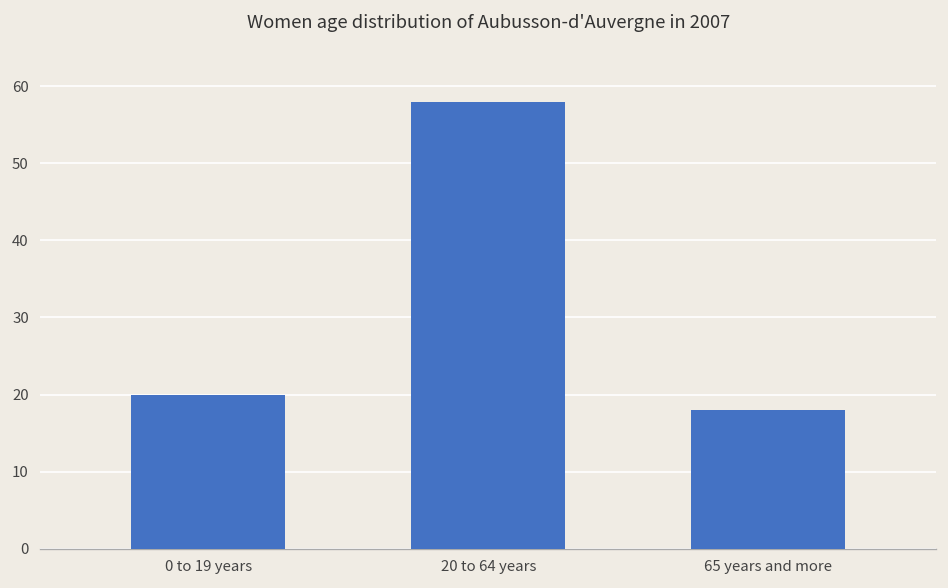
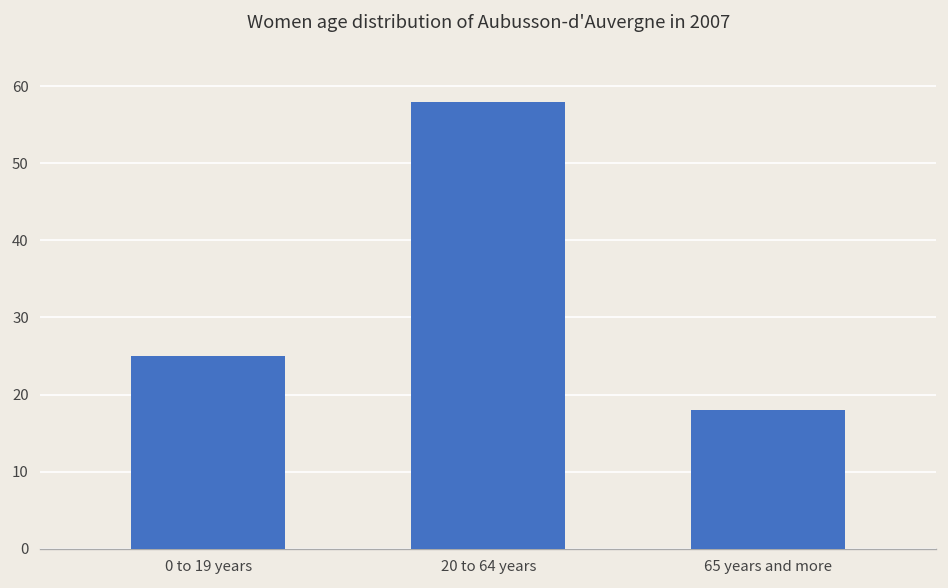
0 to 19 years: 20 -> 25
